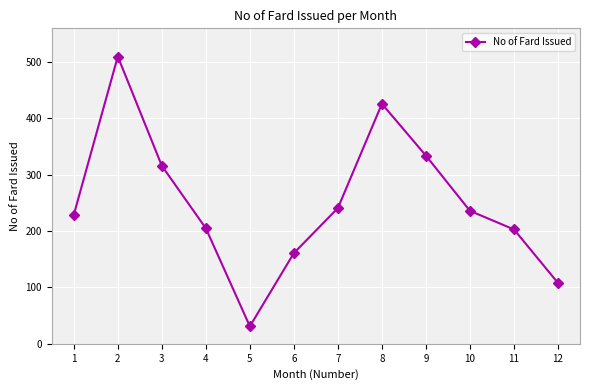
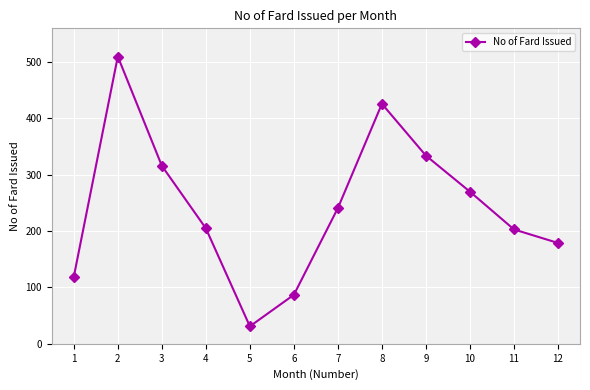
1: 230 -> 120
6: 160 -> 90
10: 240 -> 270
12: 110 -> 180
